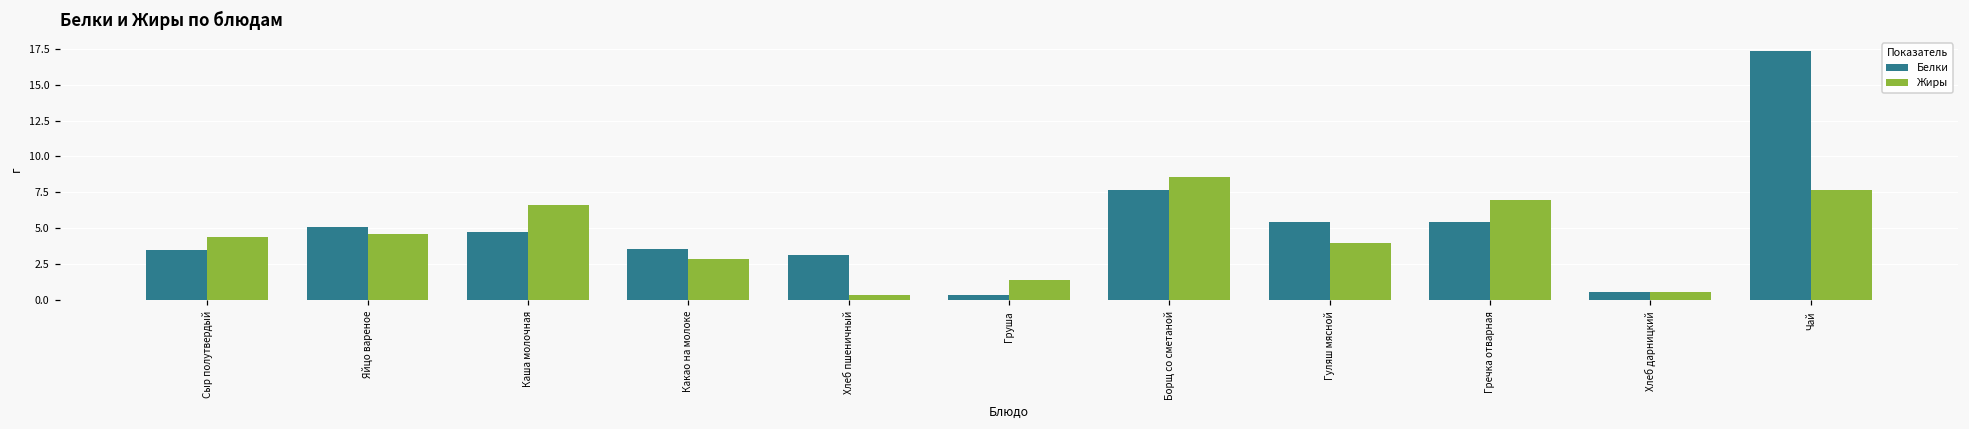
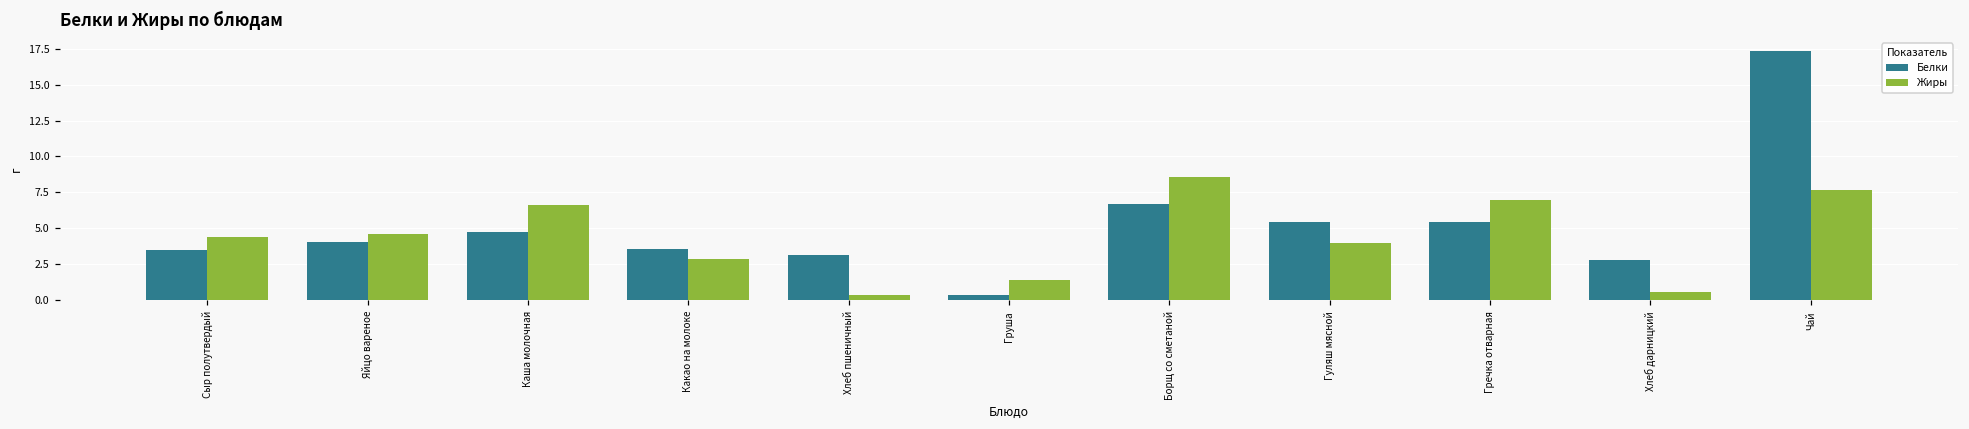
Белки, Яйцо вареное: 5.1 -> 4.1
Белки, Борщ со сметаной: 7.7 -> 6.7
Белки, Хлеб дарницкий: 0.6 -> 2.8
